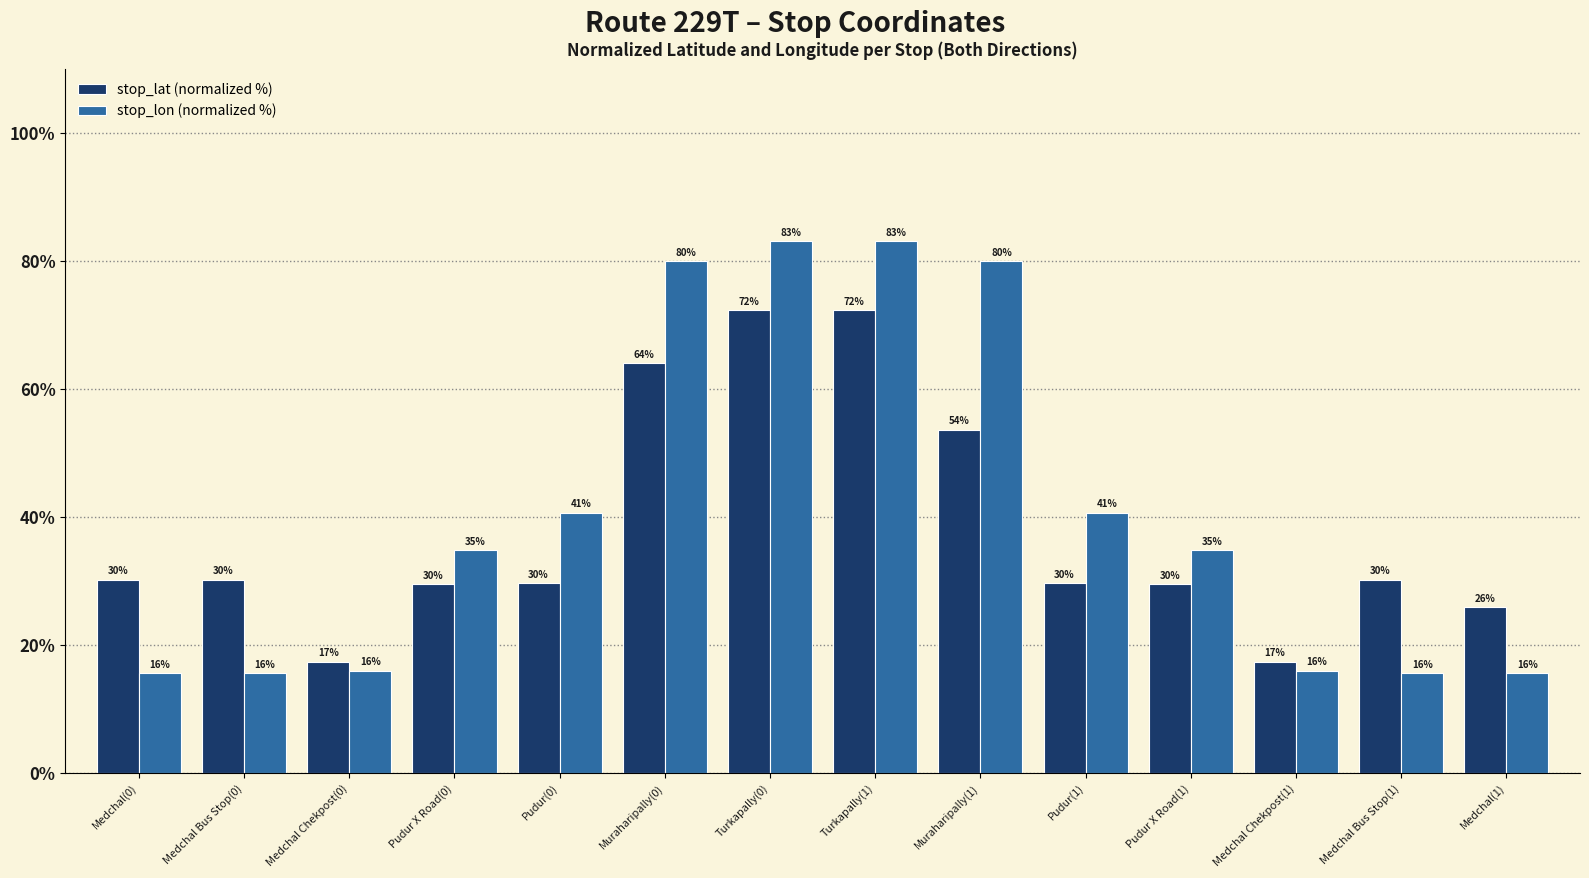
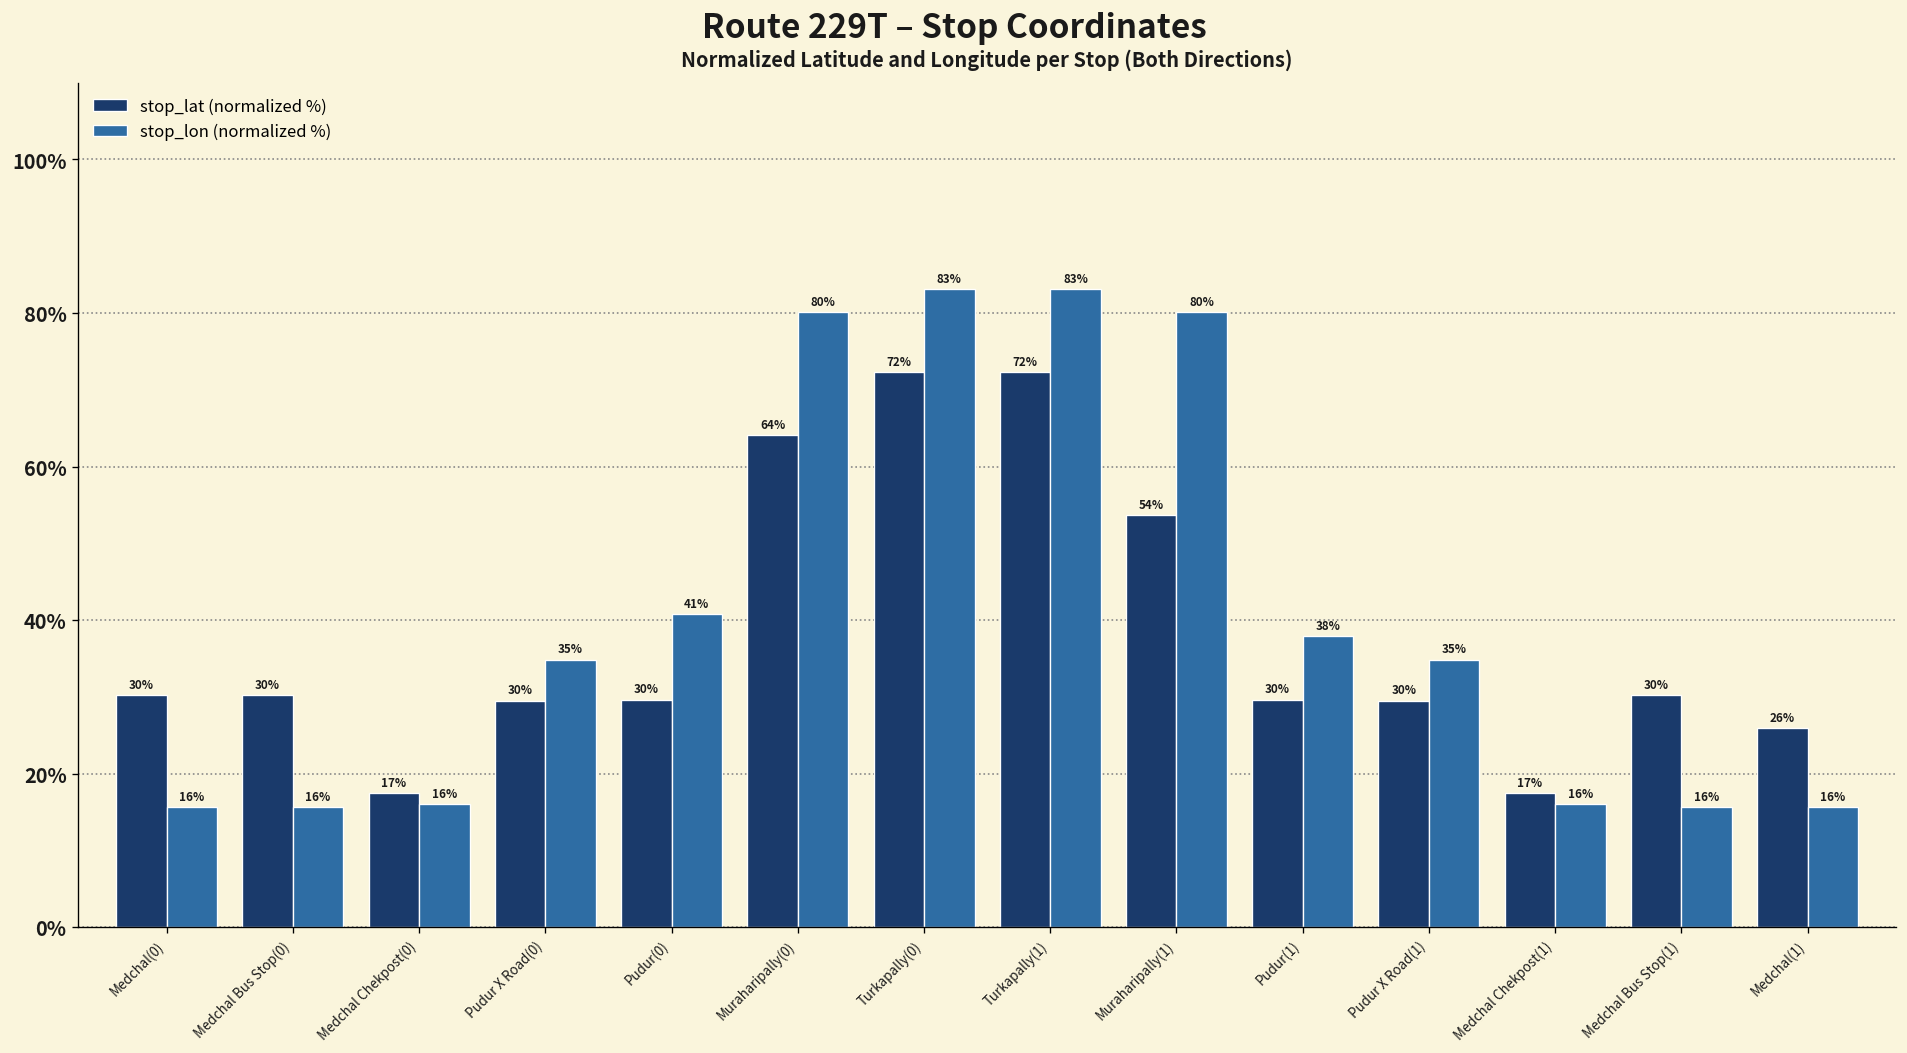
stop_lon (normalized %), Pudur(1): 41% -> 38%
